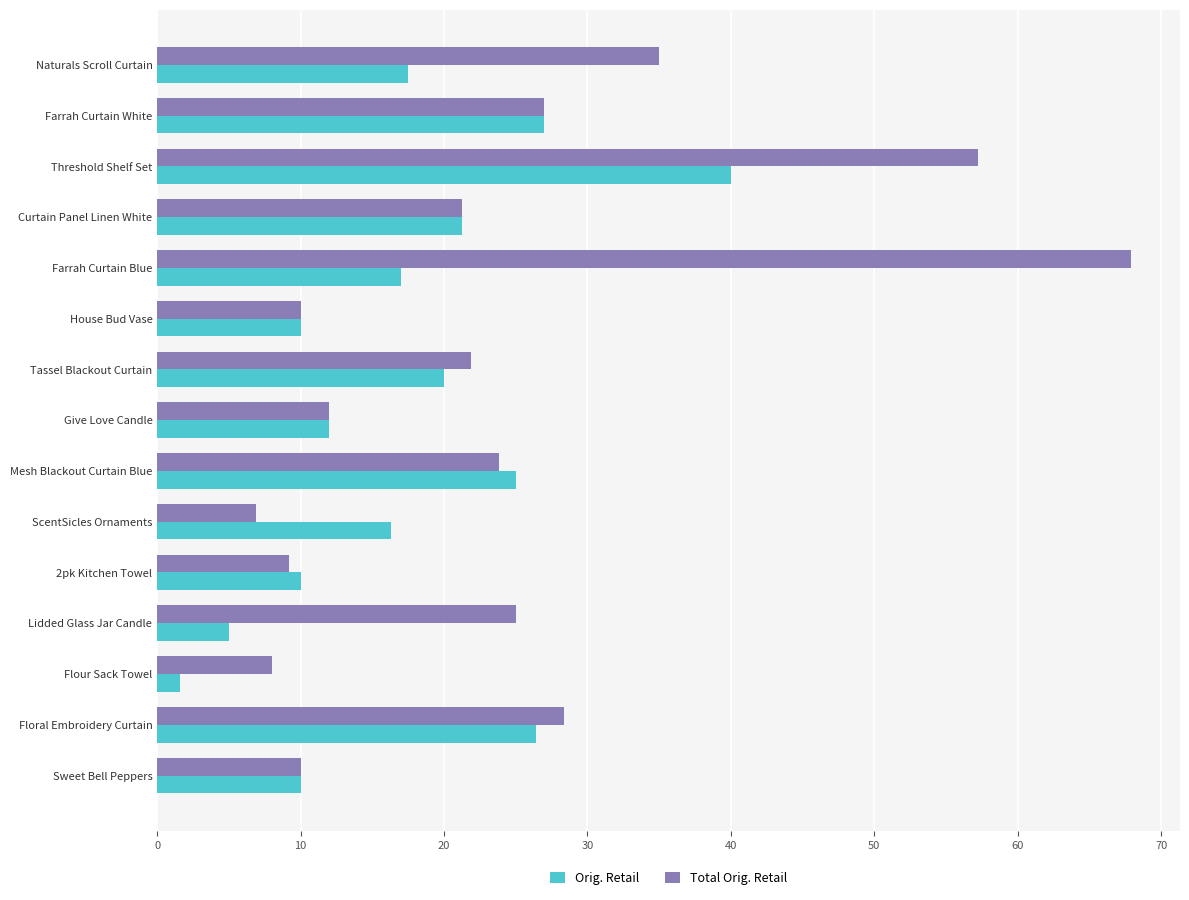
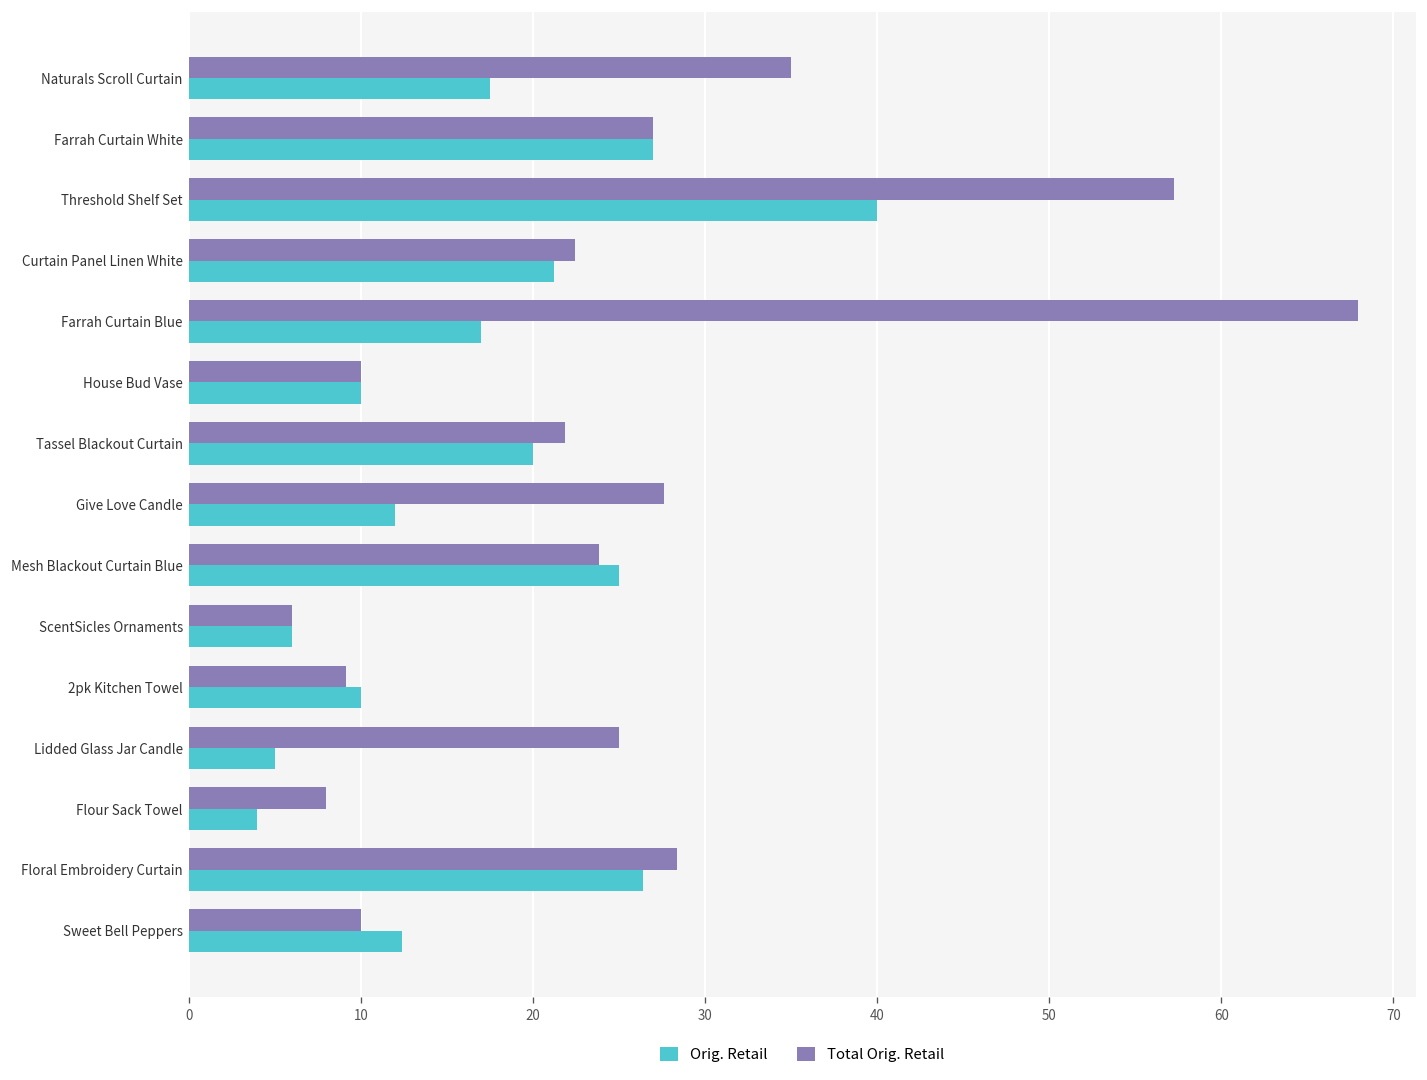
Total Orig. Retail, Curtain Panel Linen White: 21.2 -> 22.5
Total Orig. Retail, Give Love Candle: 12.0 -> 27.6
Total Orig. Retail, ScentSicles Ornaments: 6.9 -> 6.0
Orig. Retail, ScentSicles Ornaments: 16.3 -> 6.0
Orig. Retail, Flour Sack Towel: 1.6 -> 4.0
Orig. Retail, Sweet Bell Peppers: 10.0 -> 12.4
